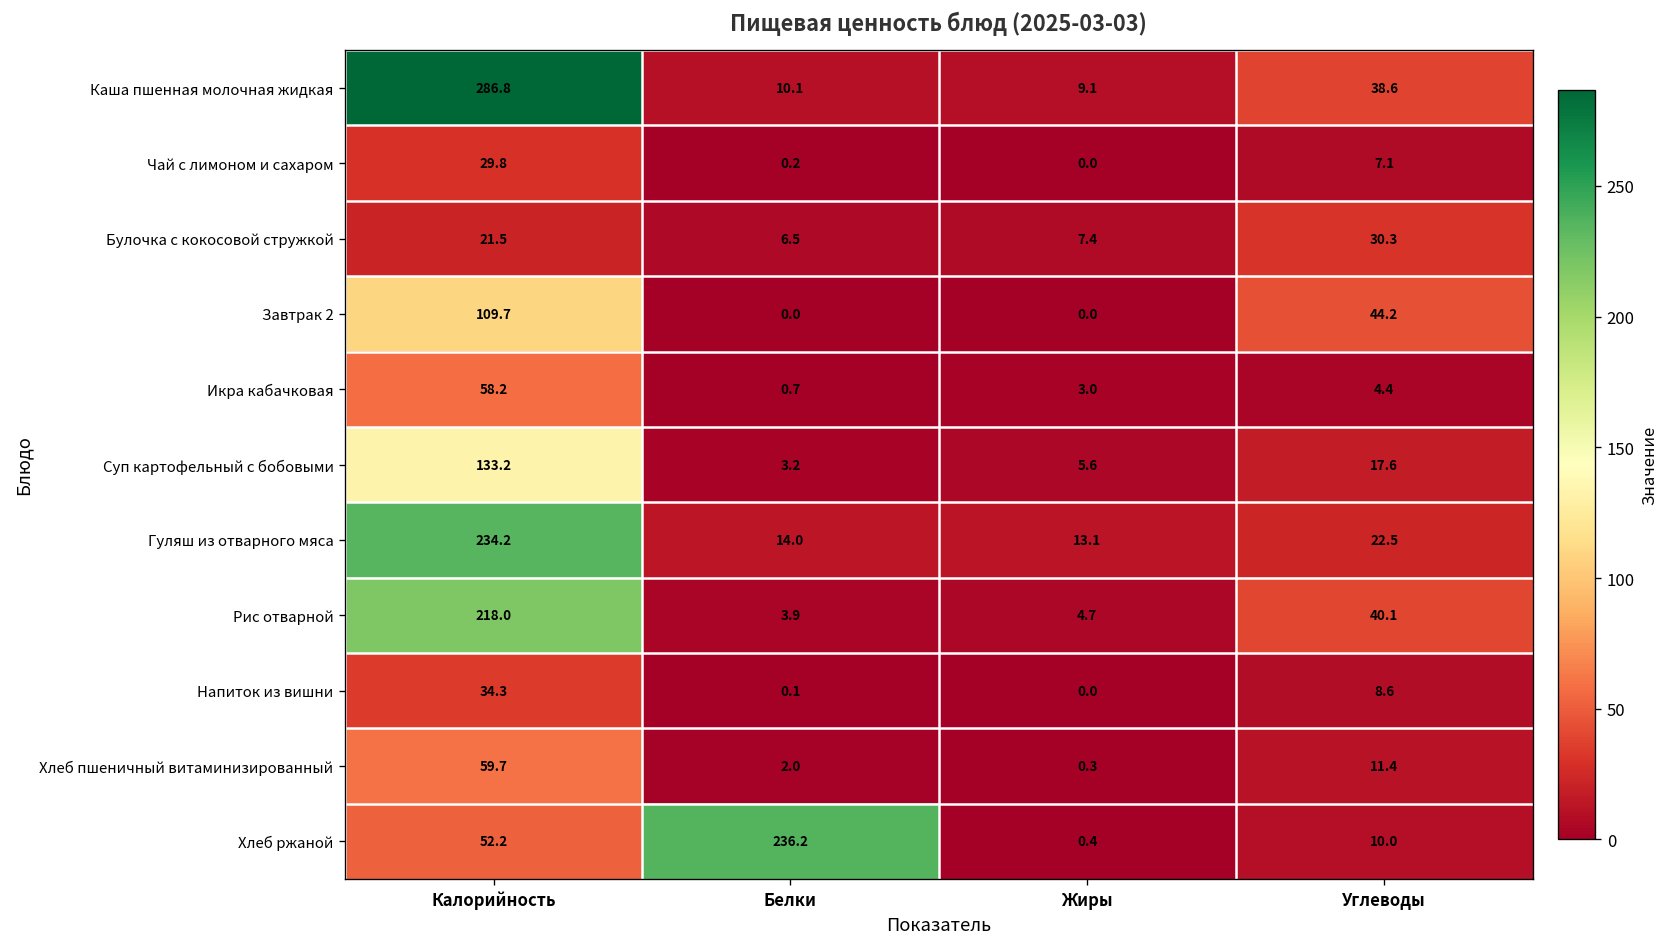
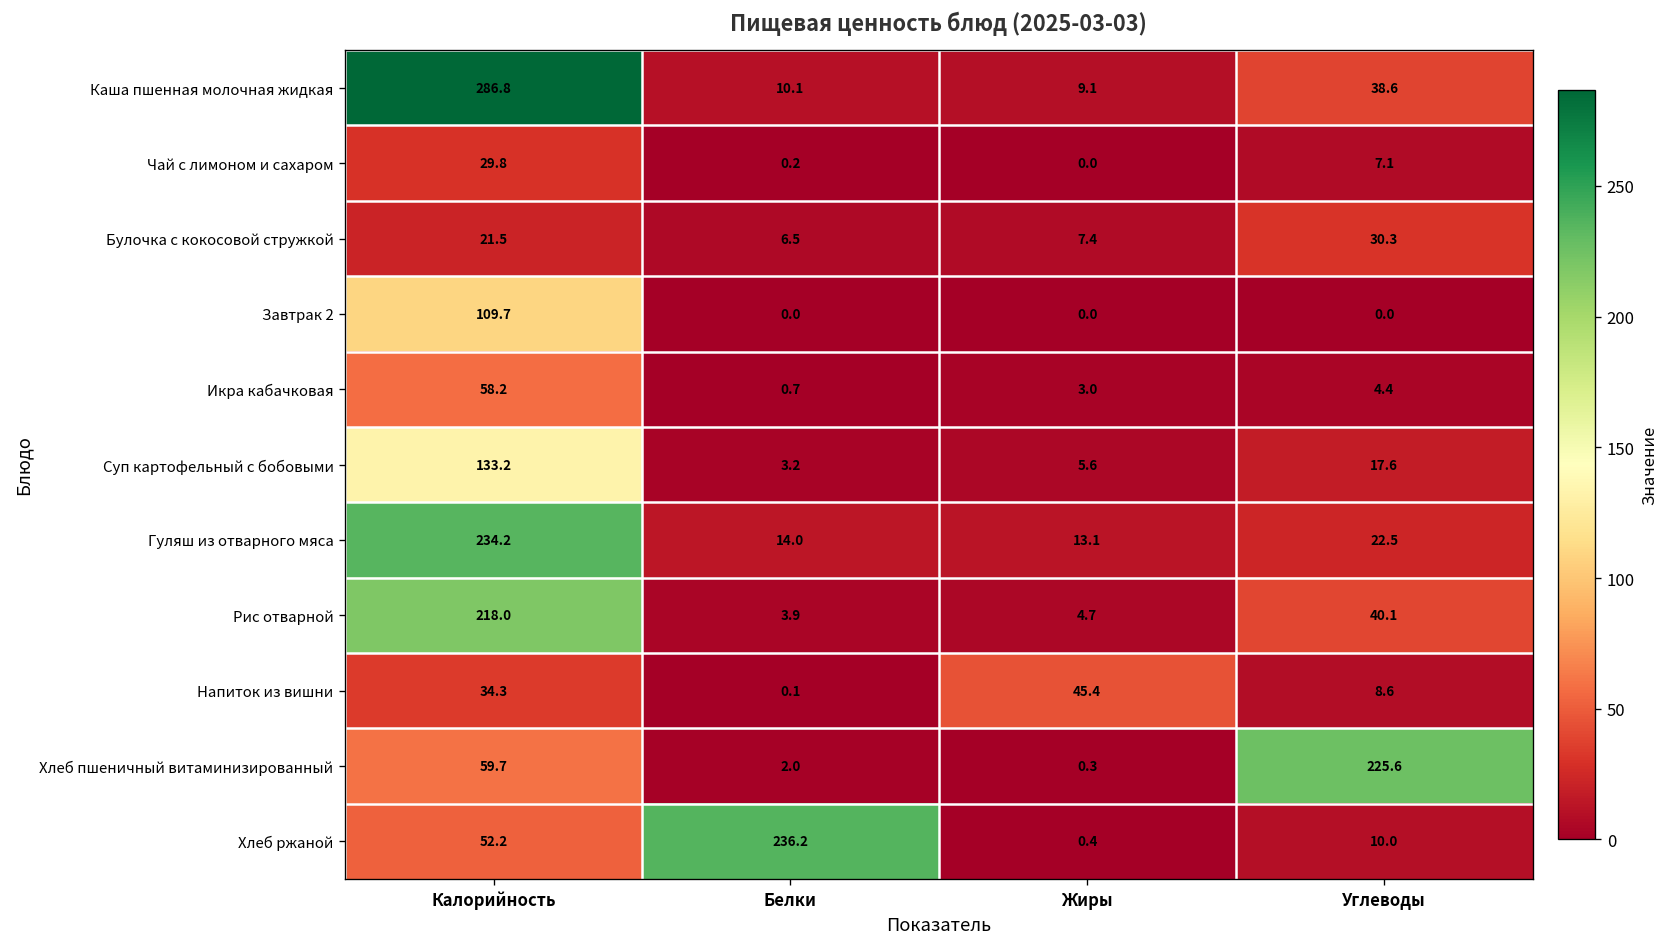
Завтрак 2, Углеводы: 44.2 -> 0.0
Напиток из вишни, Жиры: 0.0 -> 45.4
Хлеб пшеничный витаминизированный, Углеводы: 11.4 -> 225.6
